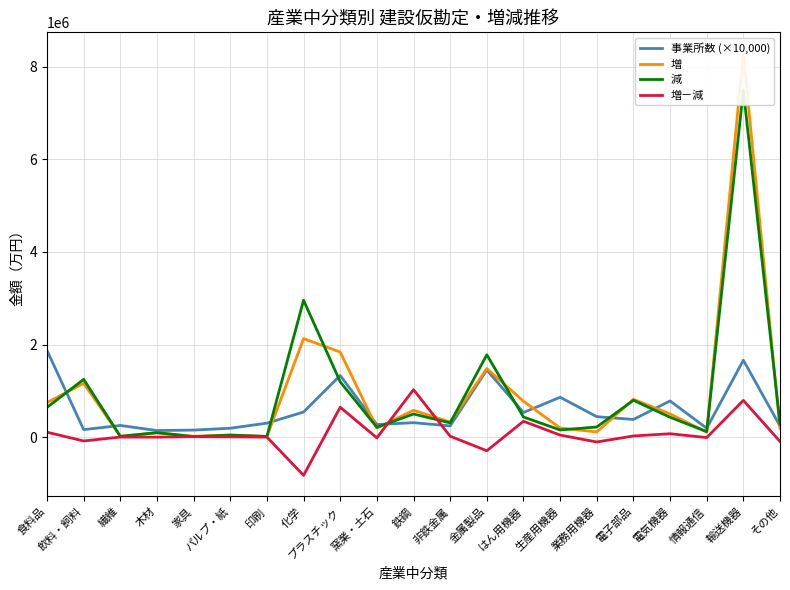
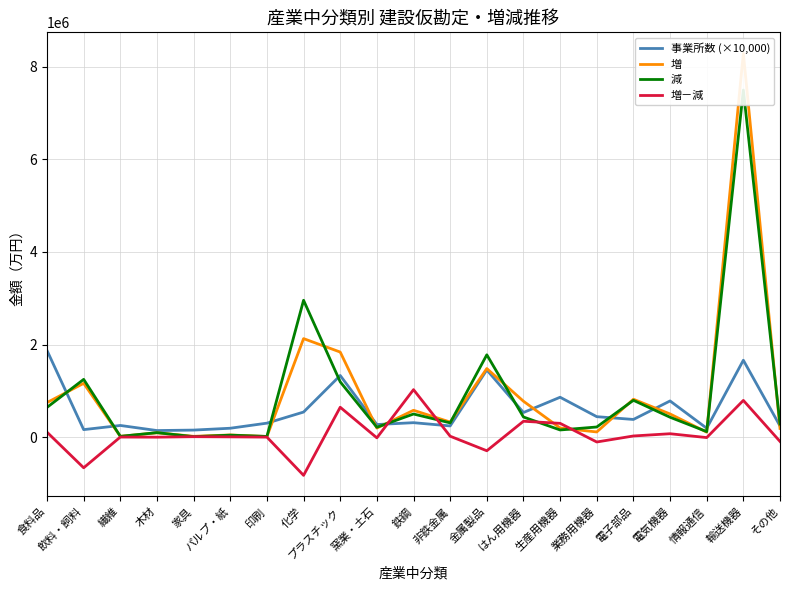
増－減, 飲料・飼料: -100000 -> -700000
増－減, 生産用機器: 0 -> 300000
